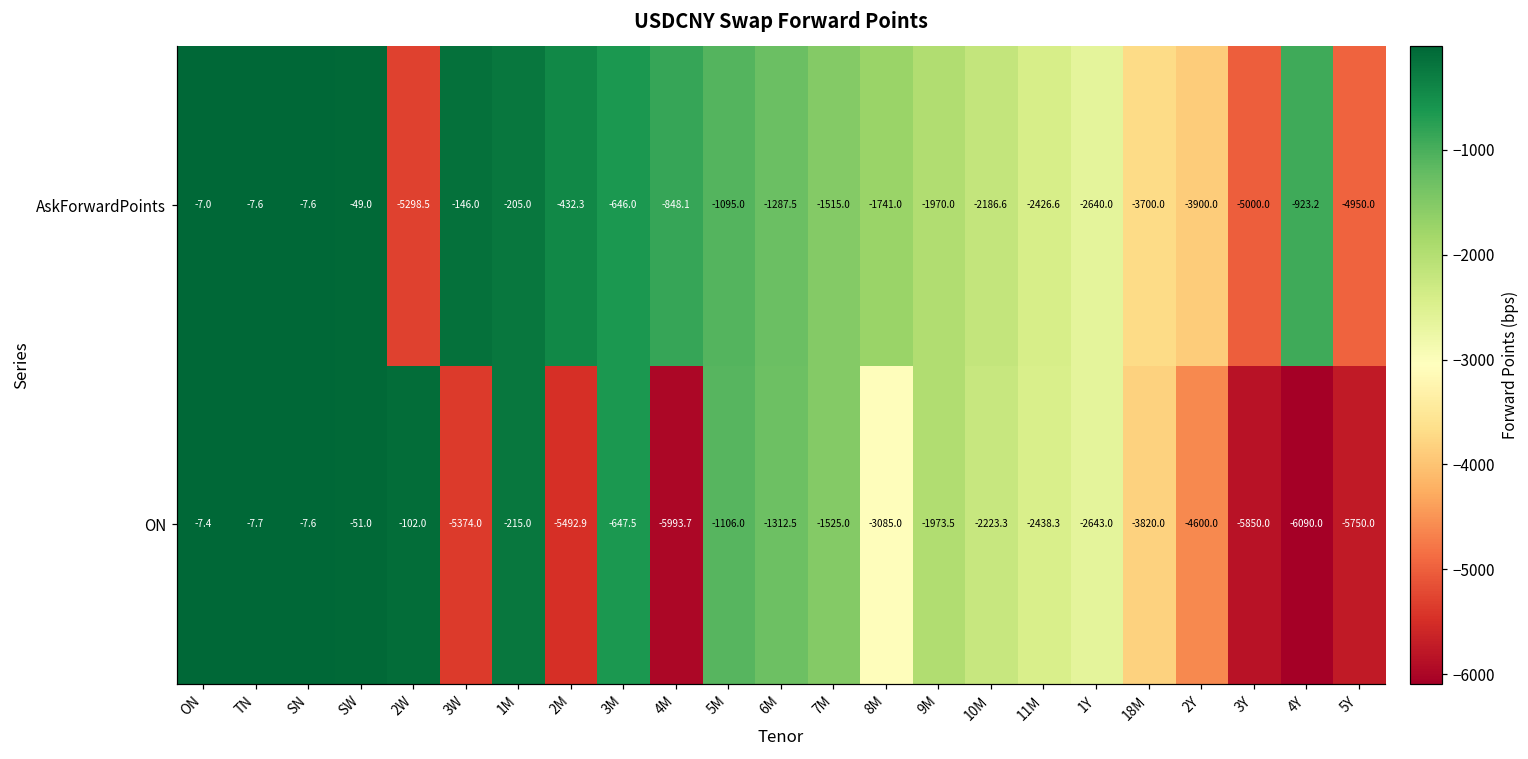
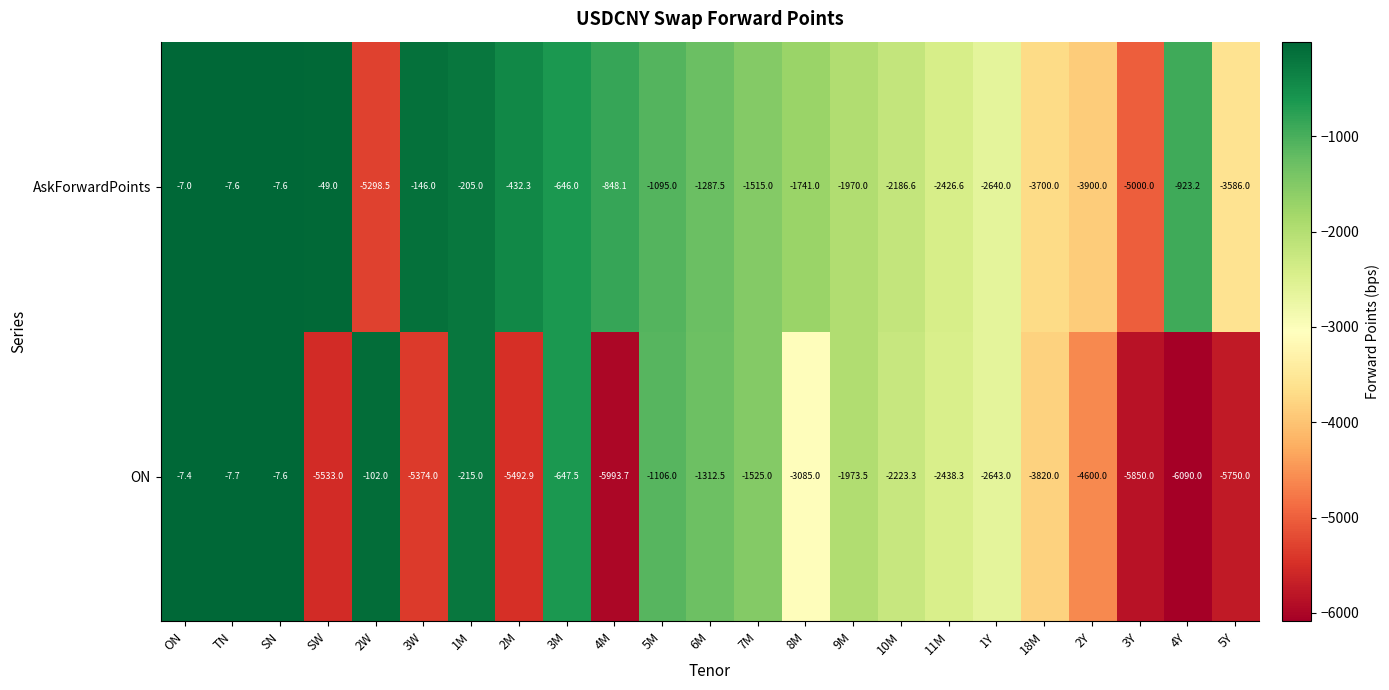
AskForwardPoints, 5Y: -4950.0 -> -3586.0
ON, SW: -51.0 -> -5533.0
